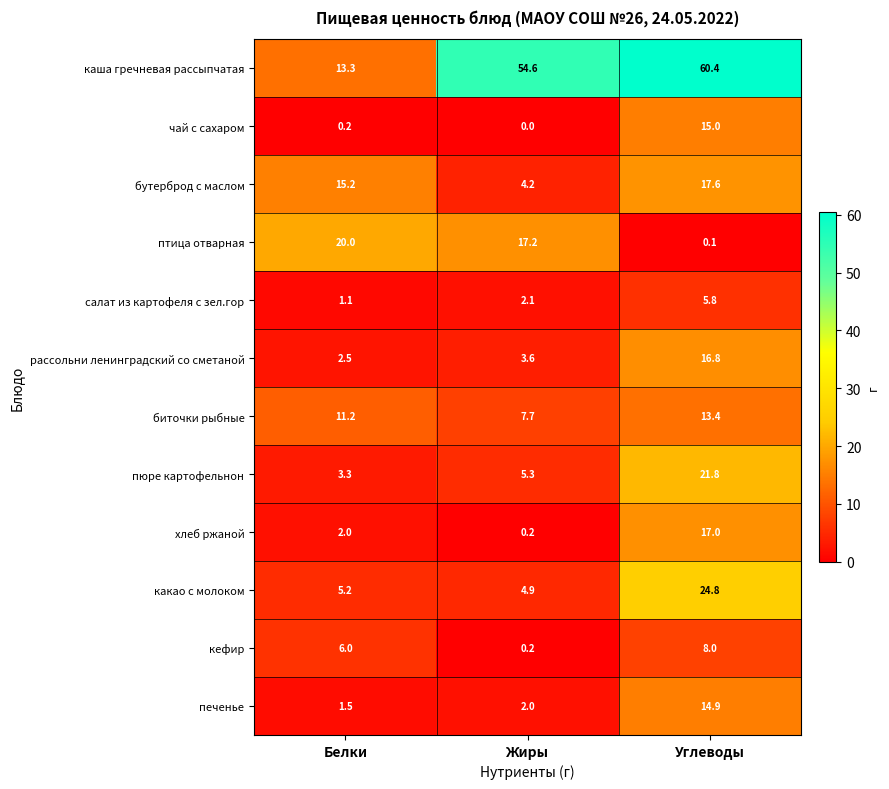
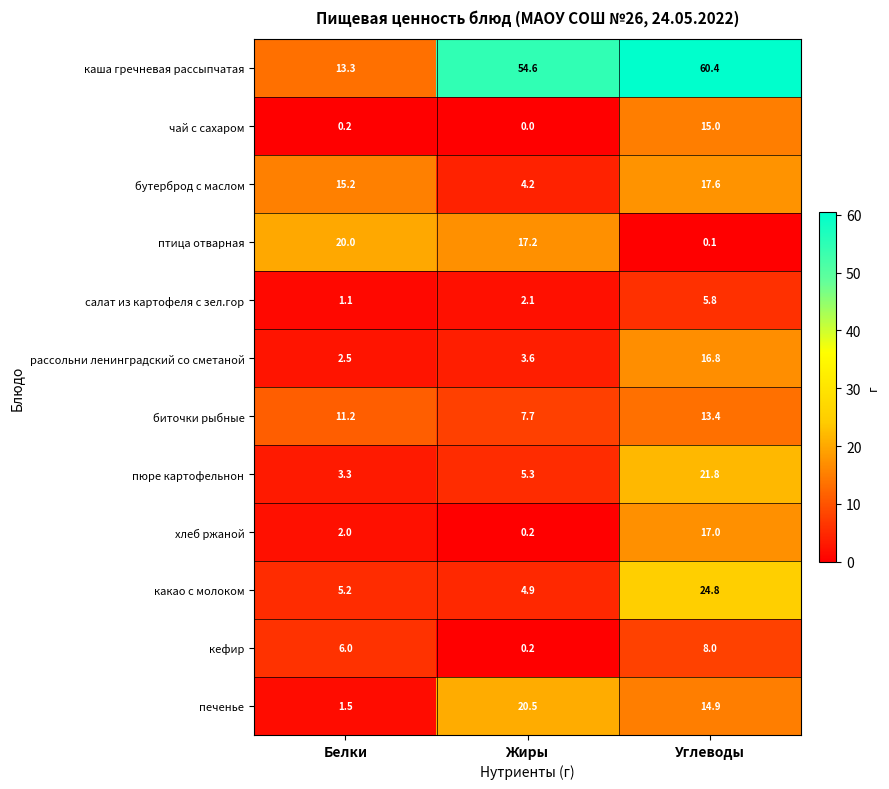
печенье, Жиры: 2.0 -> 20.5
